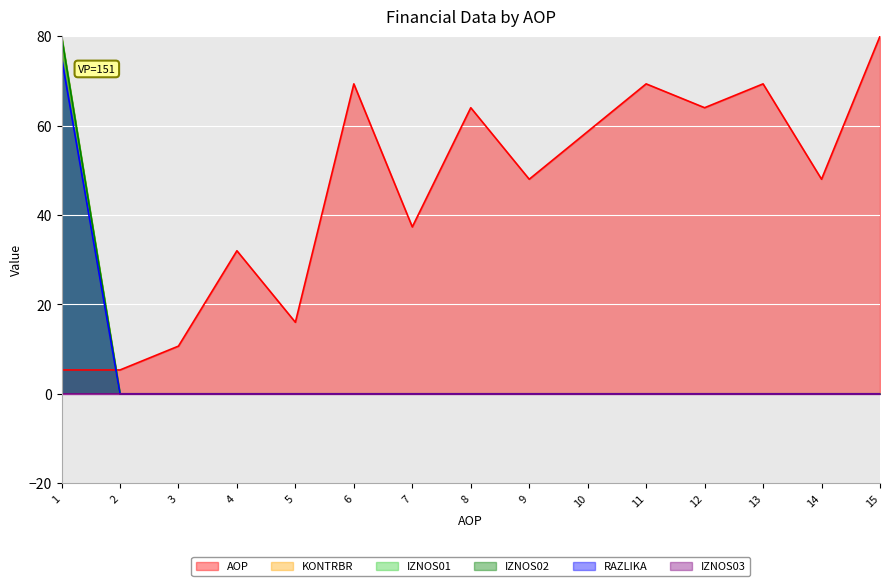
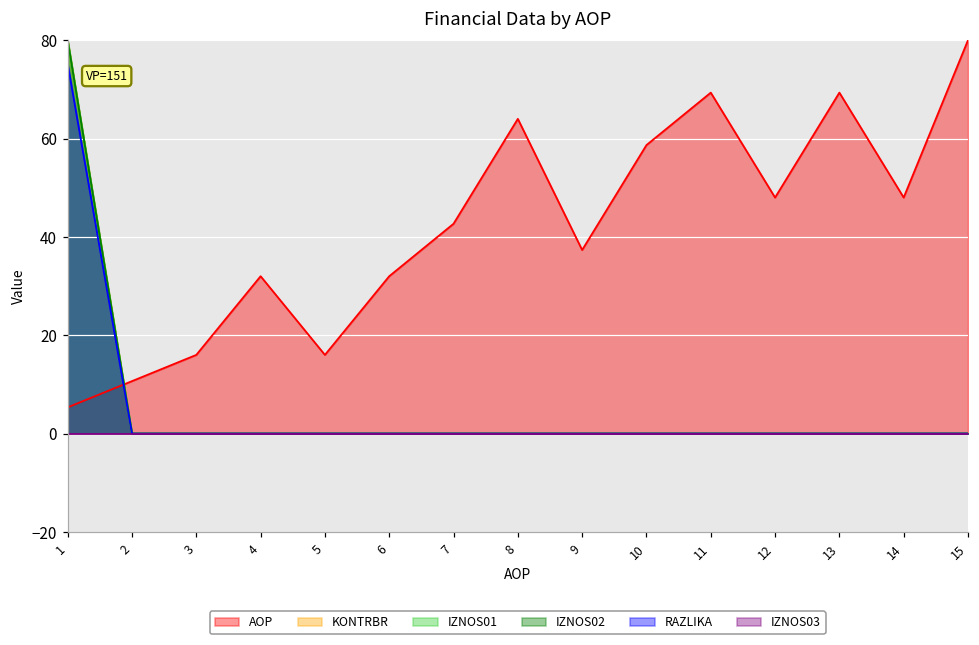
AOP, 2: 5 -> 11
AOP, 3: 11 -> 16
AOP, 6: 69 -> 32
AOP, 7: 37 -> 43
AOP, 9: 48 -> 37
AOP, 12: 64 -> 48
